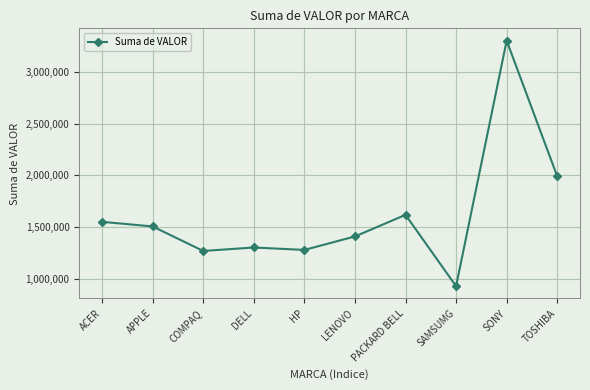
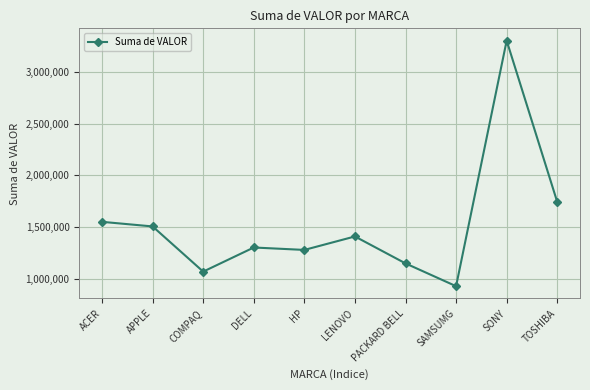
COMPAQ: 1,270,000 -> 1,070,000
PACKARD BELL: 1,620,000 -> 1,150,000
TOSHIBA: 1,990,000 -> 1,740,000
